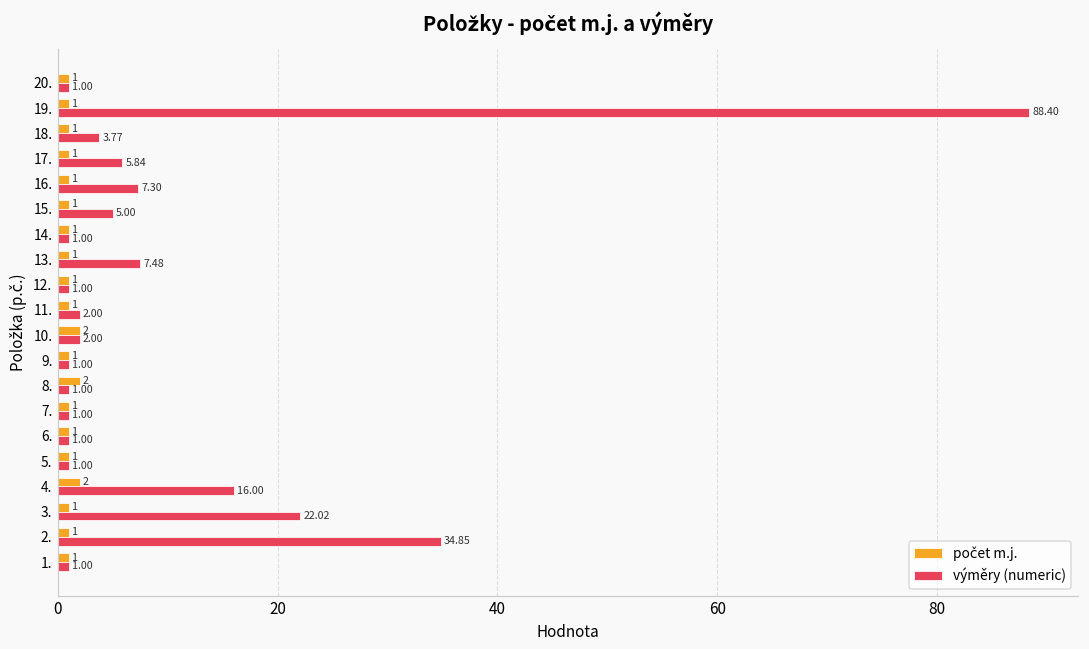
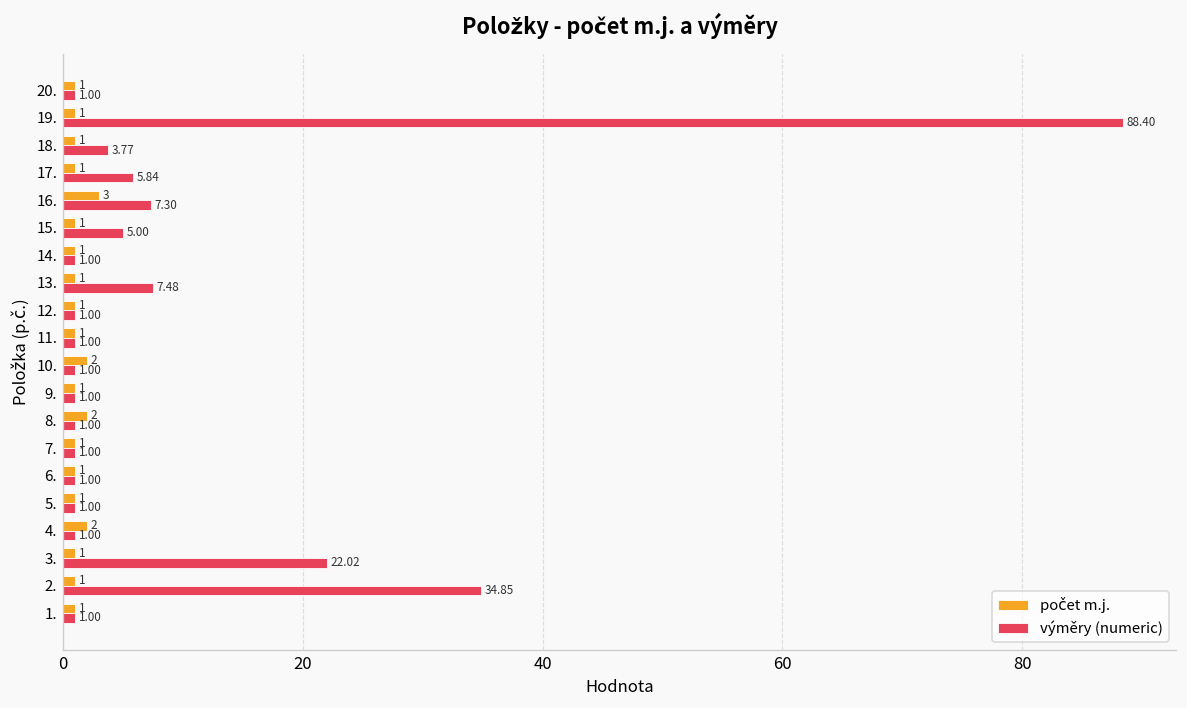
počet m.j., 16.: 1 -> 3
výměry (numeric), 11.: 2.00 -> 1.00
výměry (numeric), 10.: 2.00 -> 1.00
výměry (numeric), 4.: 16.00 -> 1.00
